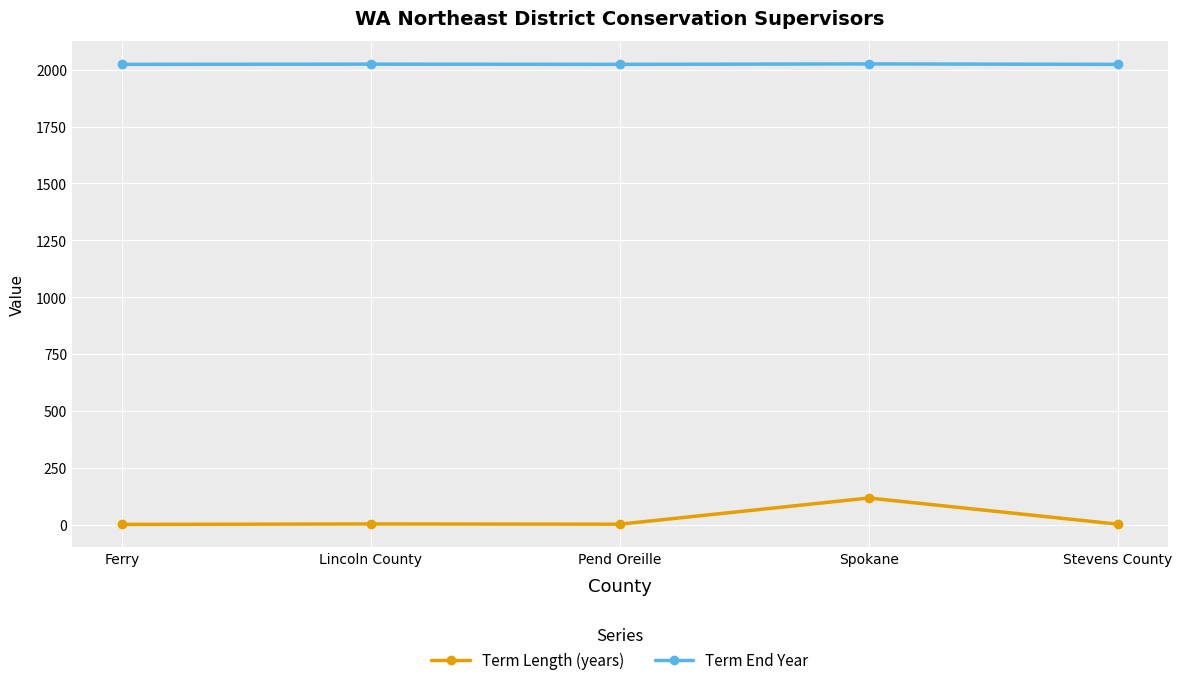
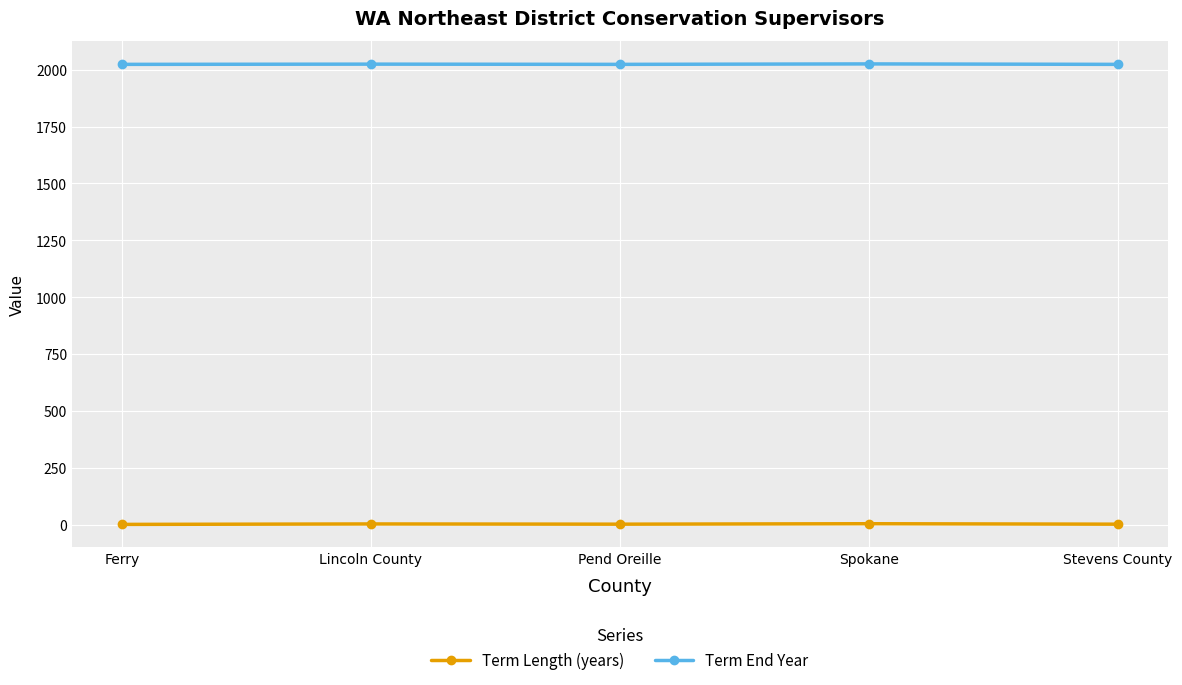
Term Length (years), Spokane: 120 -> 10
